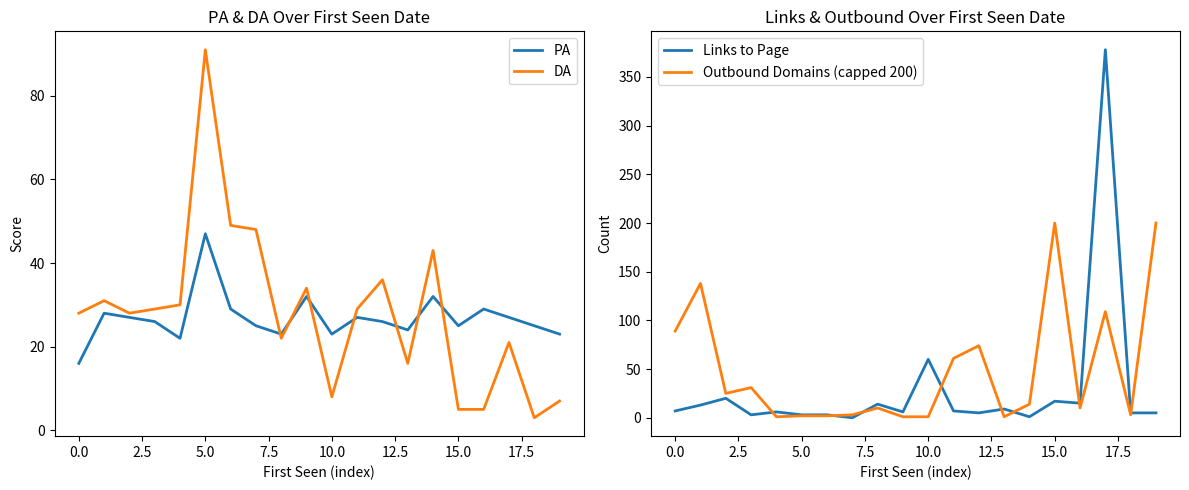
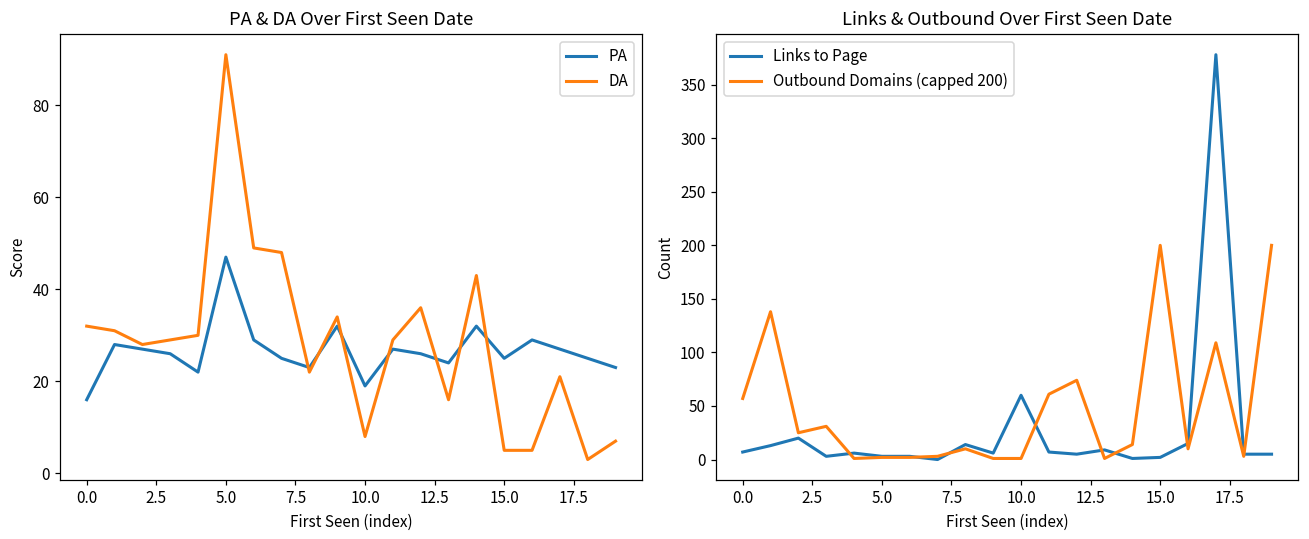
PA & DA Over First Seen Date, DA, 0.0: 28 -> 32
PA & DA Over First Seen Date, PA, 10.0: 23 -> 19
Links & Outbound Over First Seen Date, Outbound Domains (capped 200), 0.0: 90 -> 60
Links & Outbound Over First Seen Date, Links to Page, 15.0: 20 -> 0
